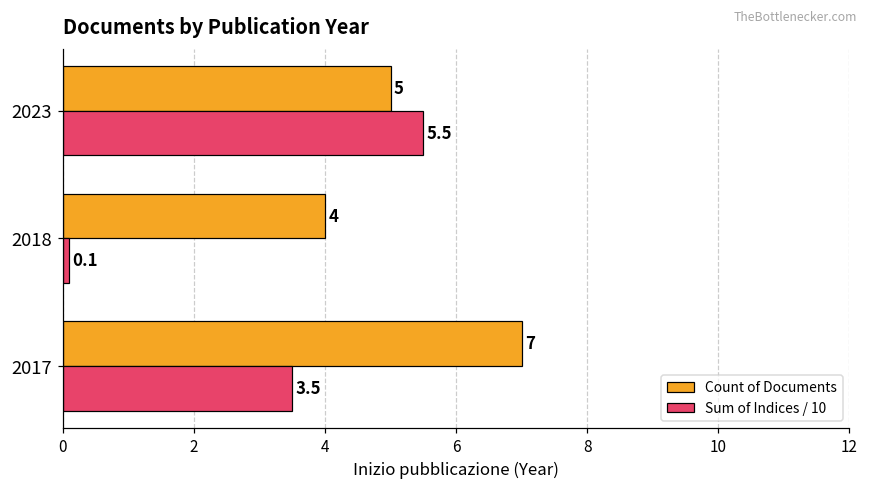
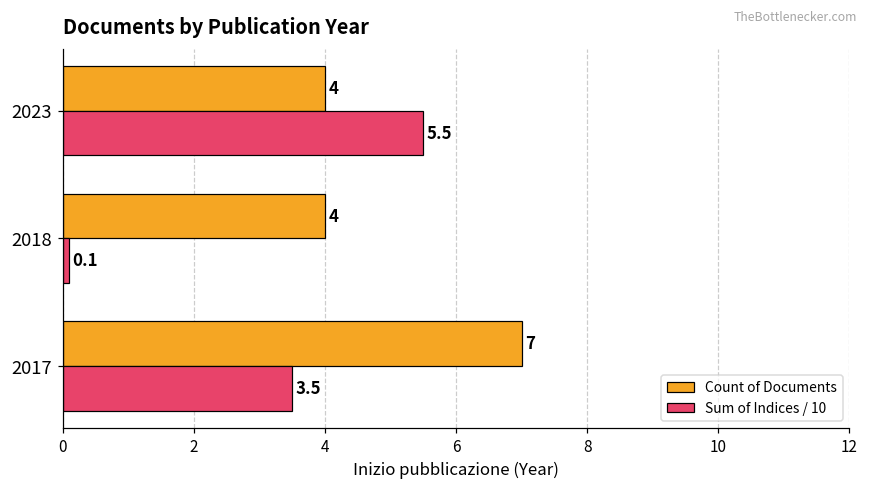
Count of Documents, 2023: 5 -> 4
